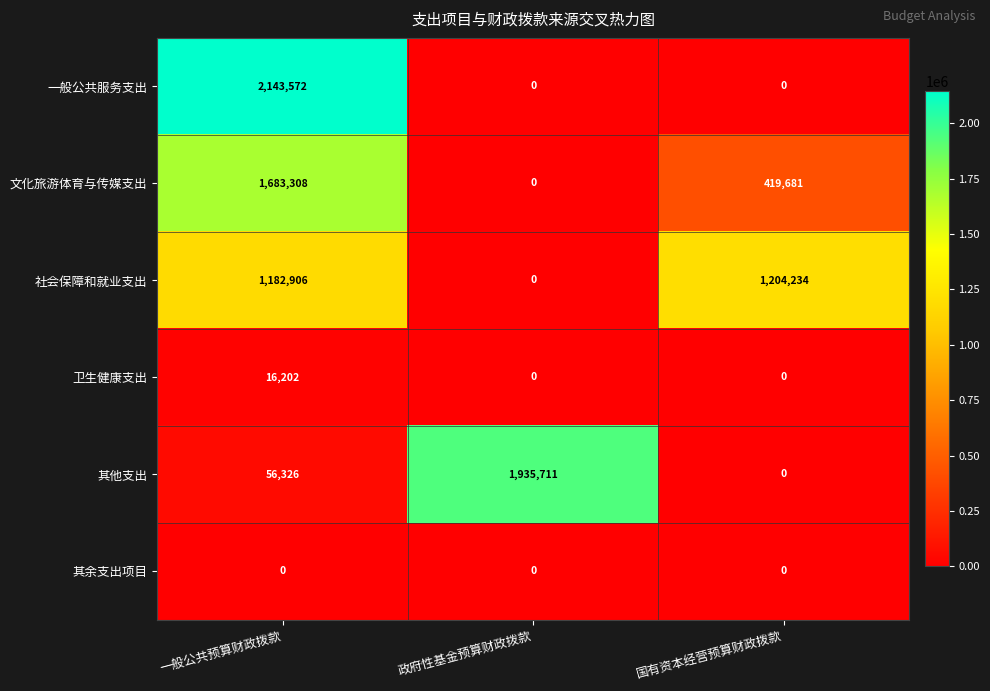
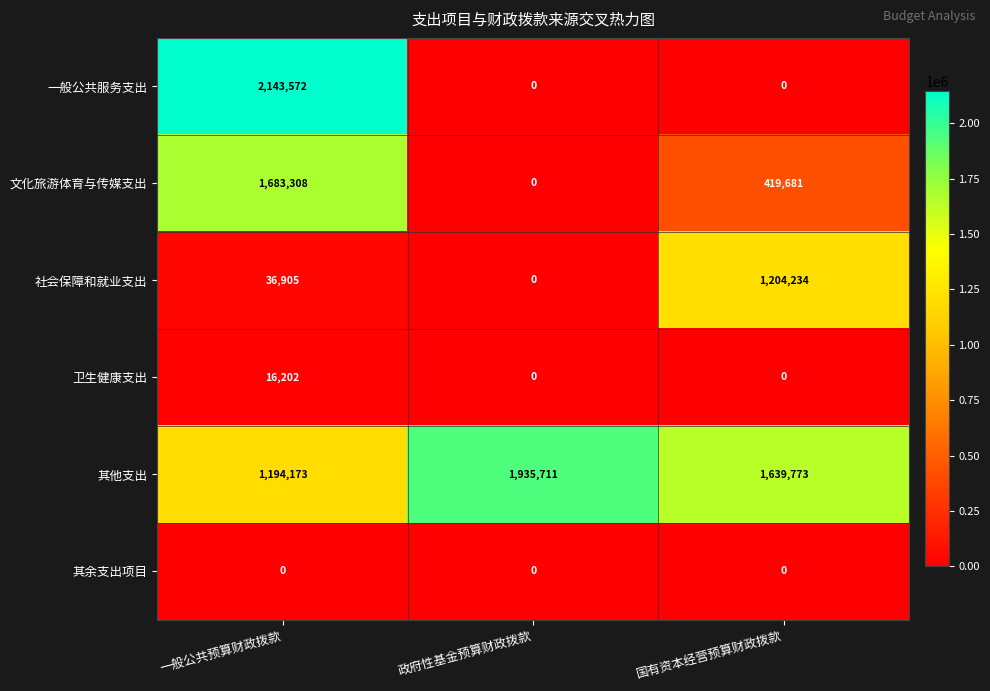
社会保障和就业支出, 一般公共预算财政拨款: 1,182,906 -> 36,905
其他支出, 一般公共预算财政拨款: 56,326 -> 1,194,173
其他支出, 国有资本经营预算财政拨款: 0 -> 1,639,773
